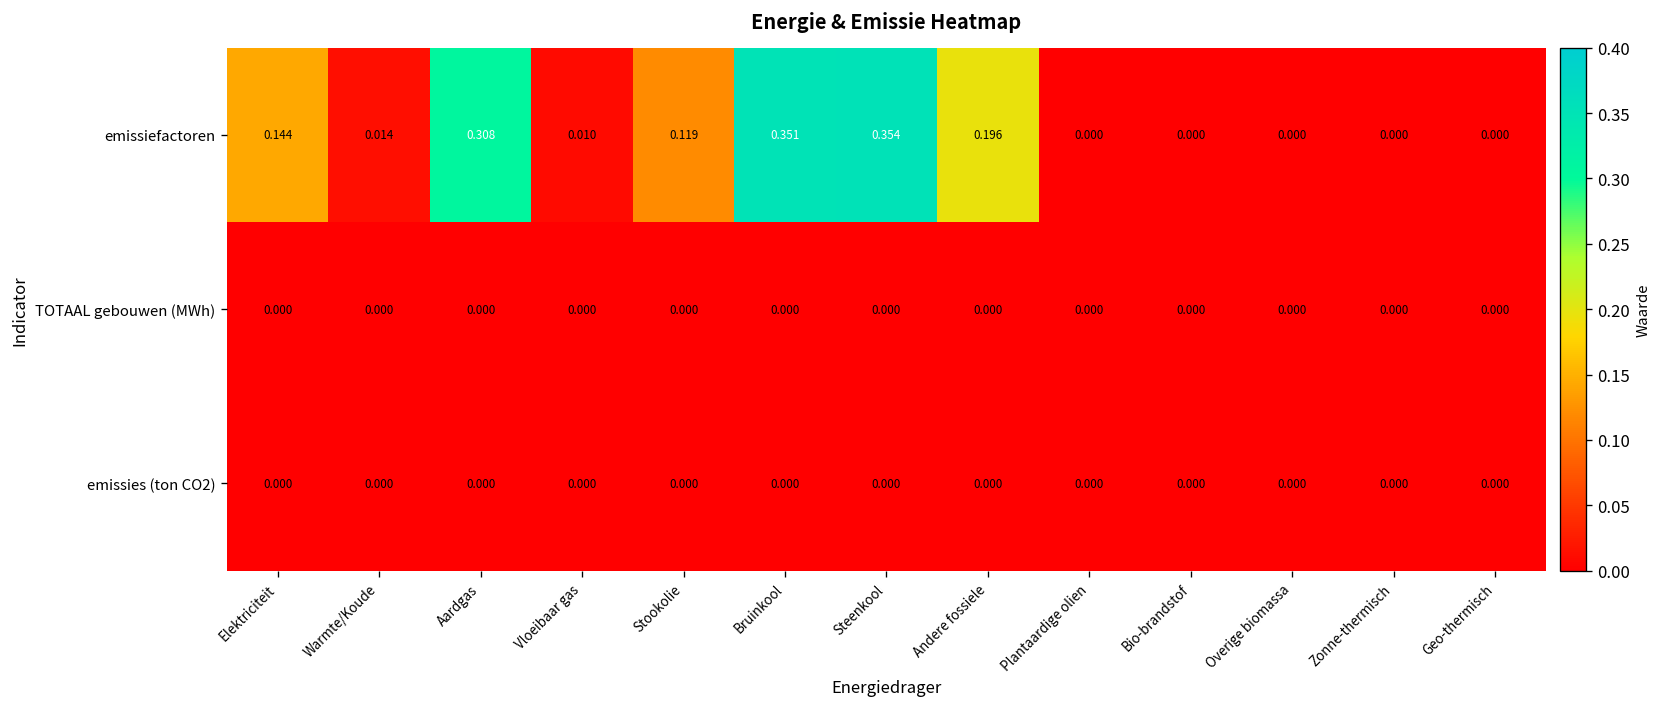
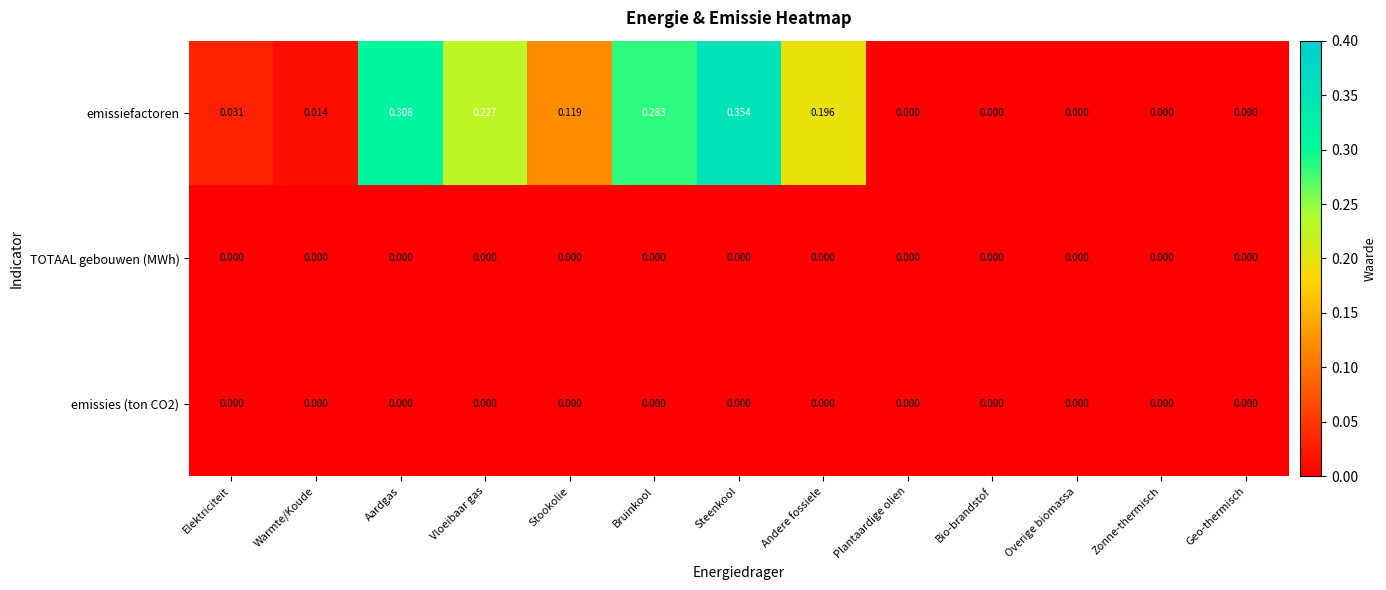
emissiefactoren, Elektriciteit: 0.144 -> 0.031
emissiefactoren, Vloeibaar gas: 0.010 -> 0.227
emissiefactoren, Bruinkool: 0.351 -> 0.283
